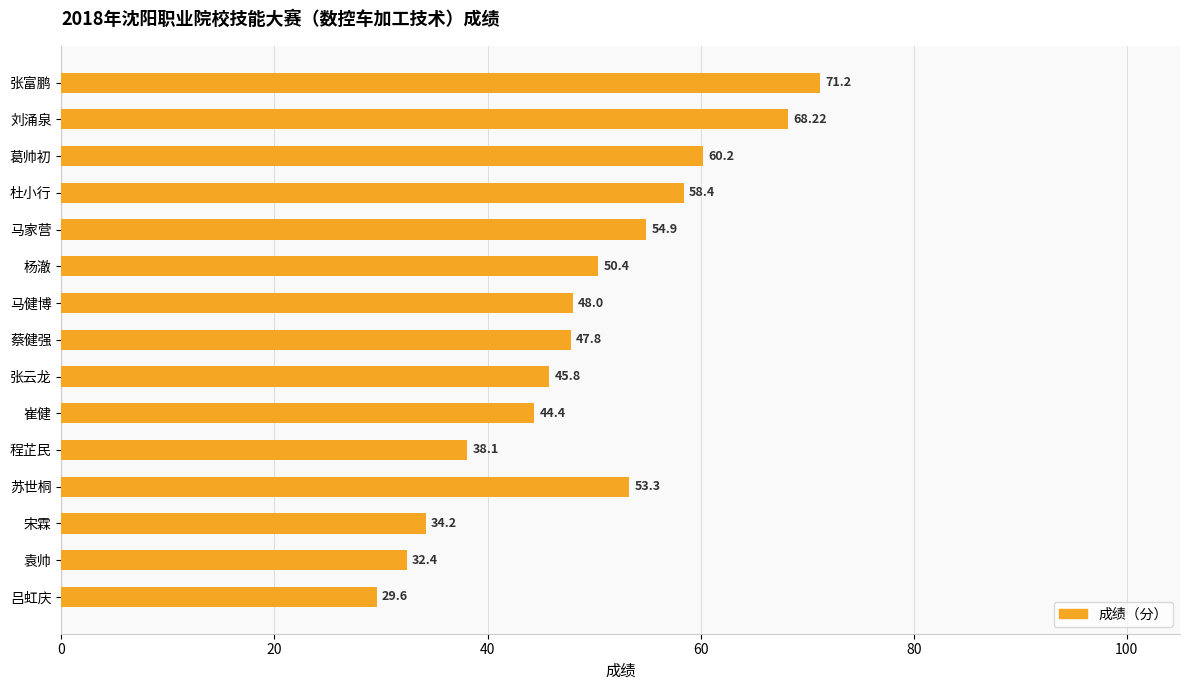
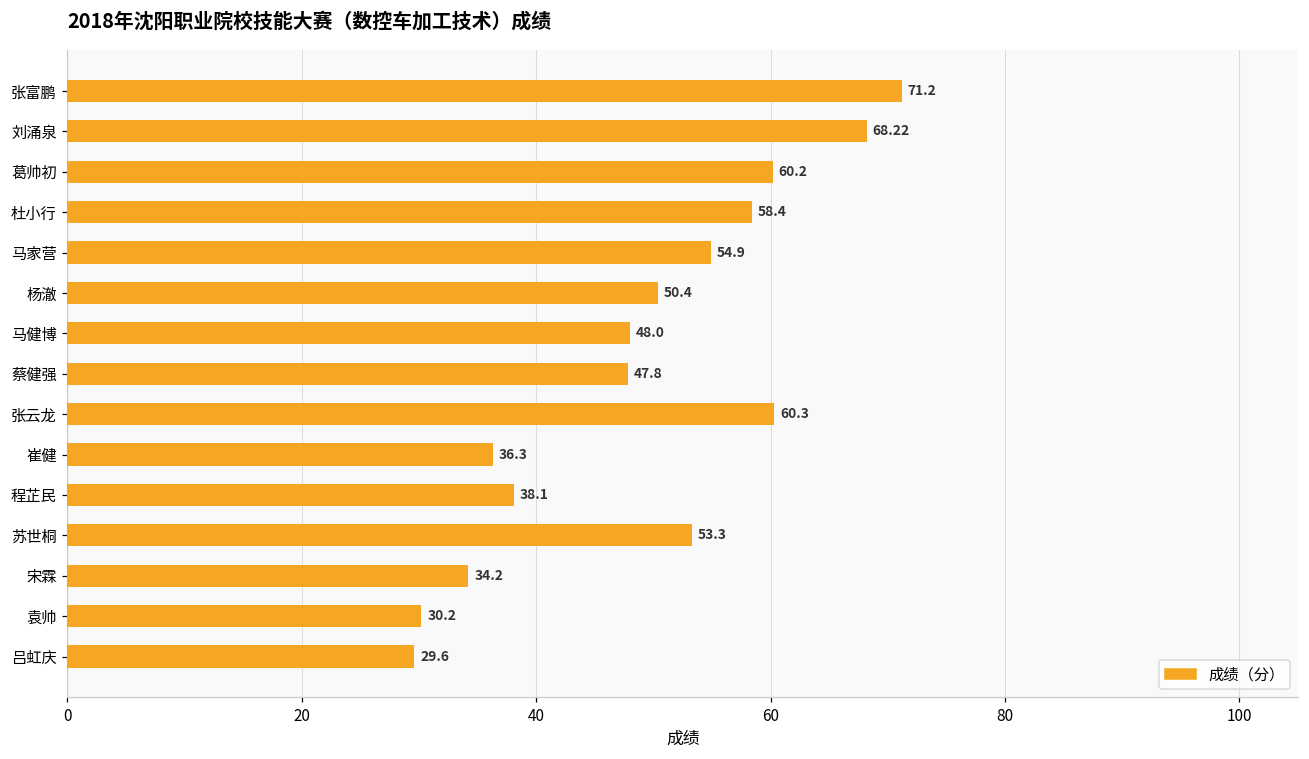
张云龙: 45.8 -> 60.3
崔健: 44.4 -> 36.3
袁帅: 32.4 -> 30.2
